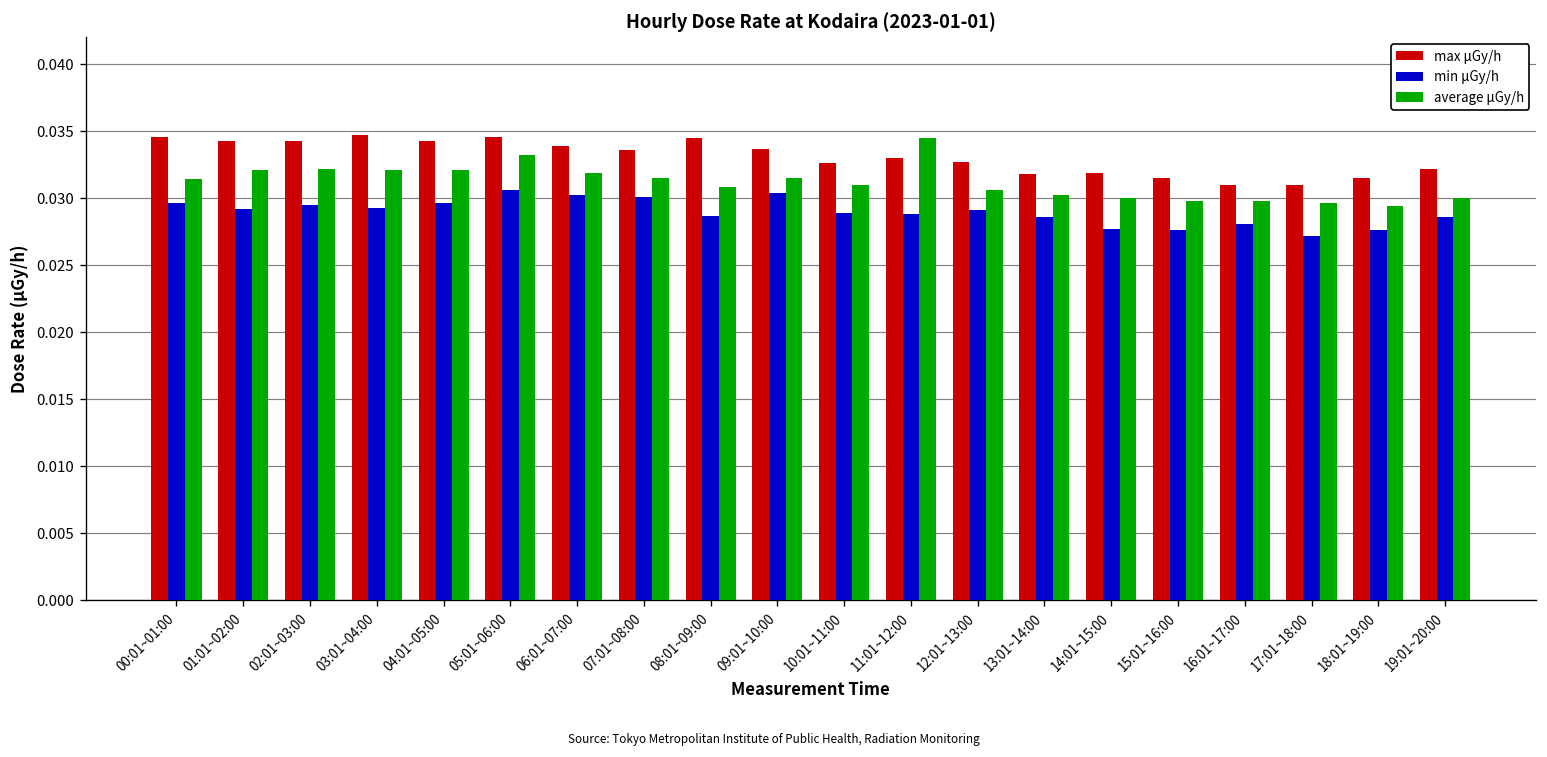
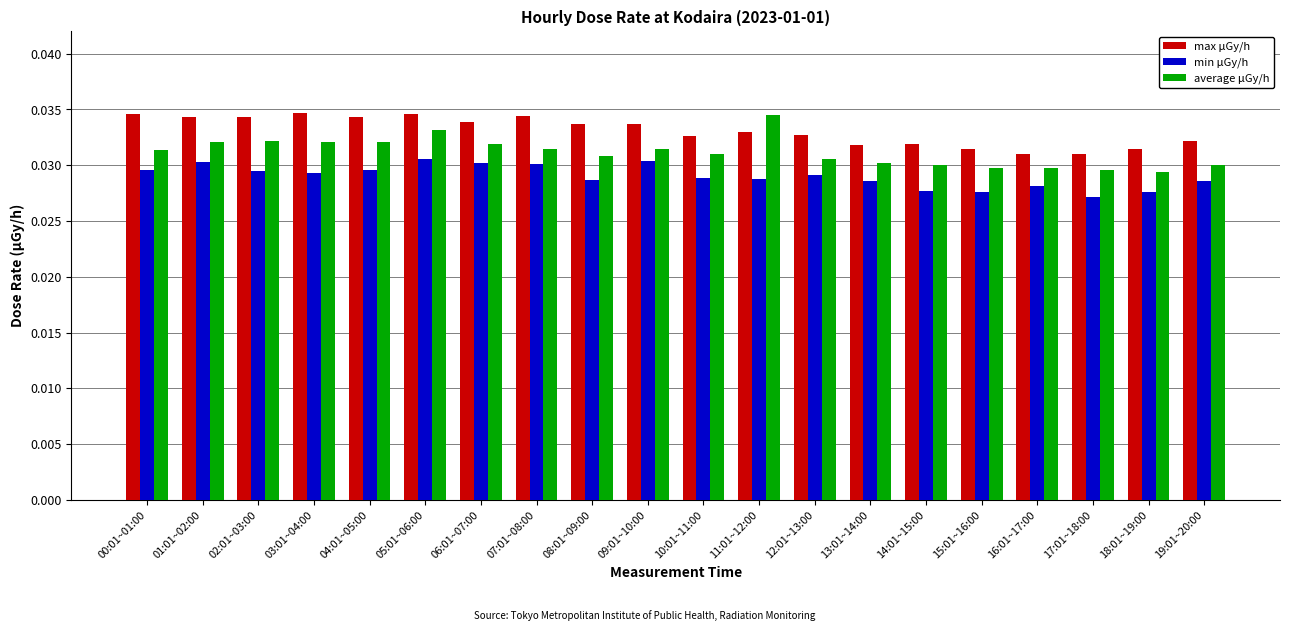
min μGy/h, 01:01~02:00: 0.0292 -> 0.0303
max μGy/h, 07:01~08:00: 0.0336 -> 0.0344
max μGy/h, 08:01~09:00: 0.0345 -> 0.0337
